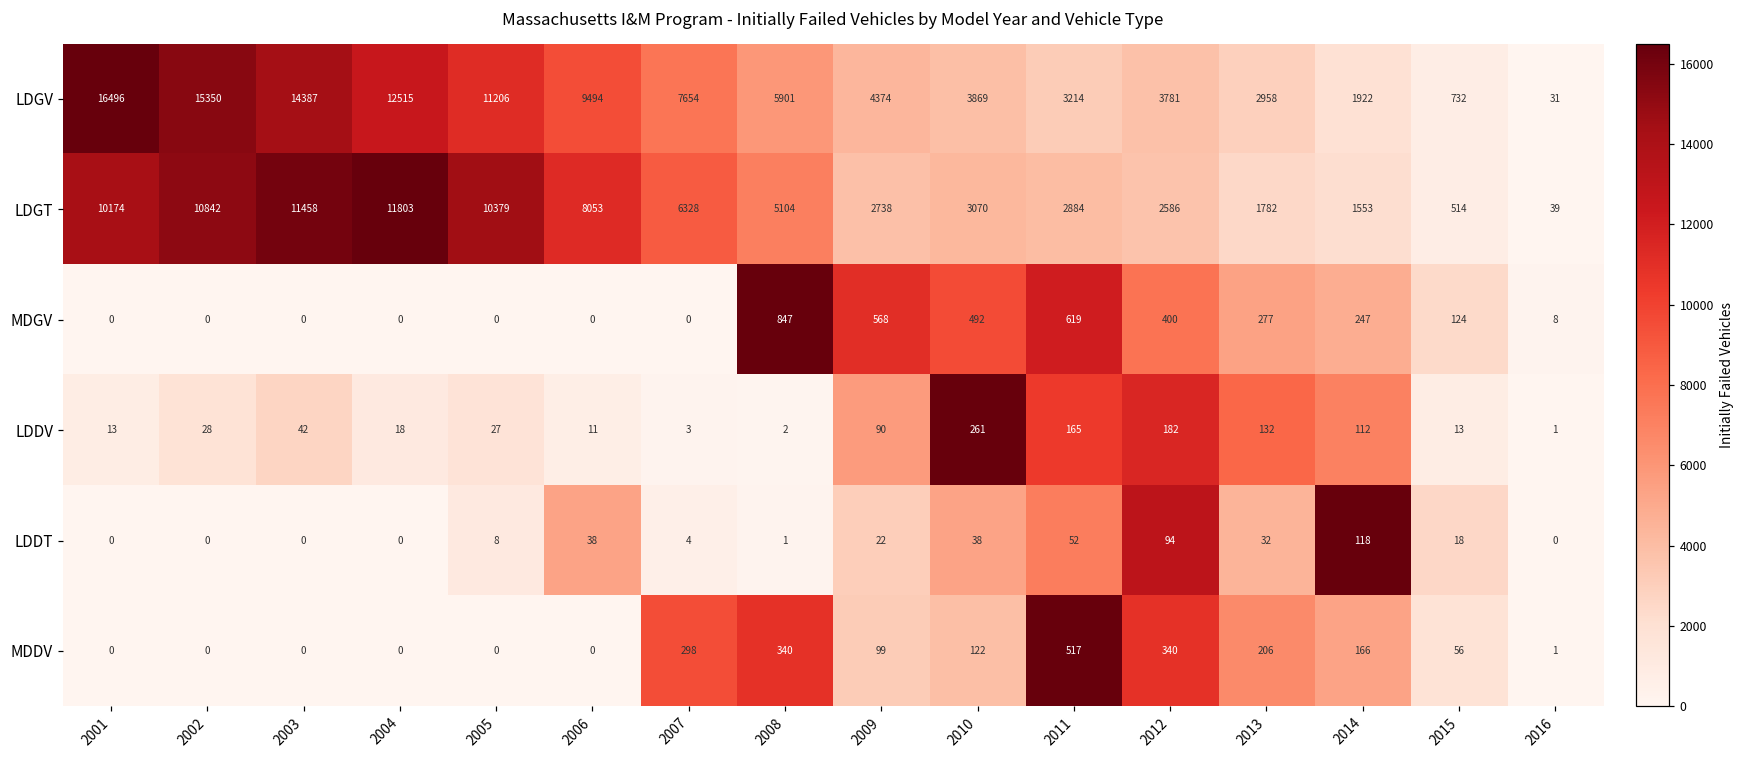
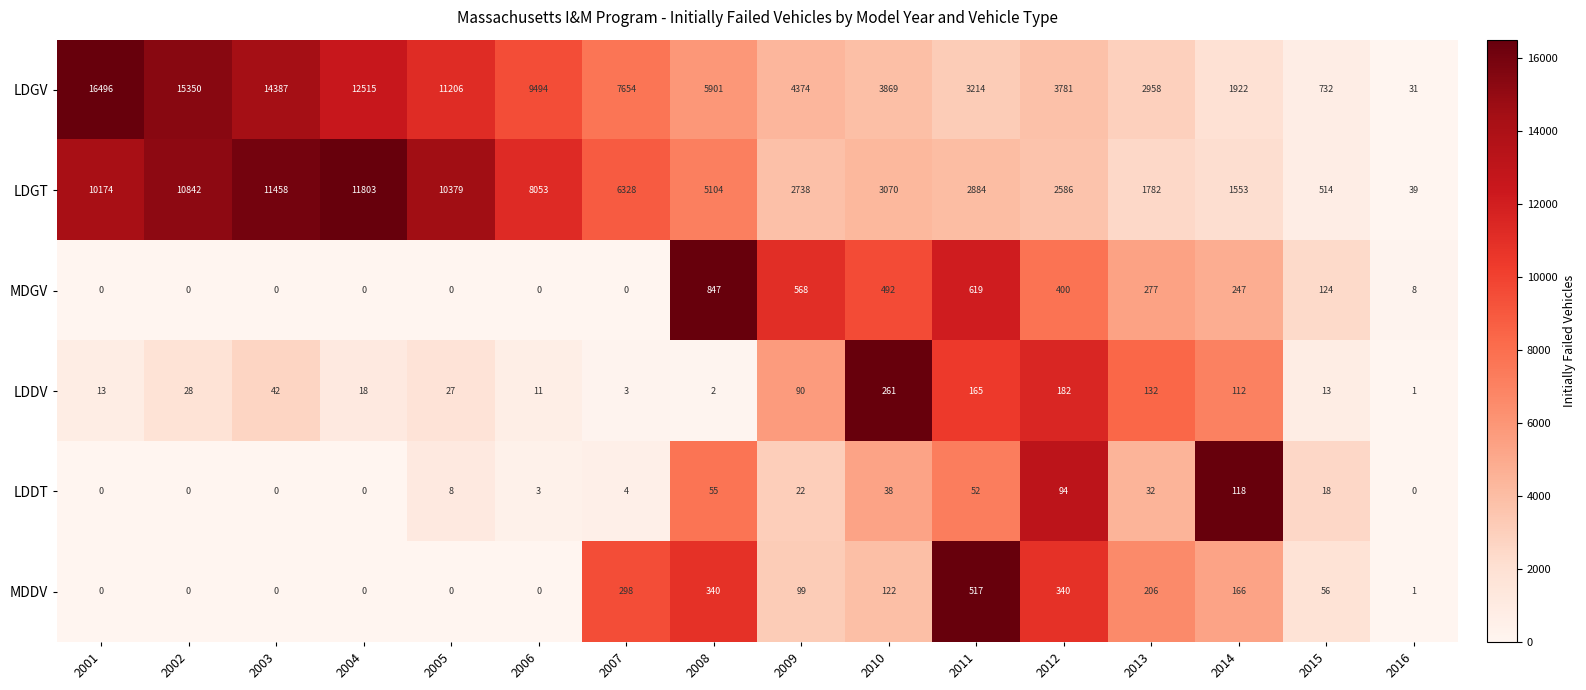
LDDT, 2006: 38 -> 3
LDDT, 2008: 1 -> 55
